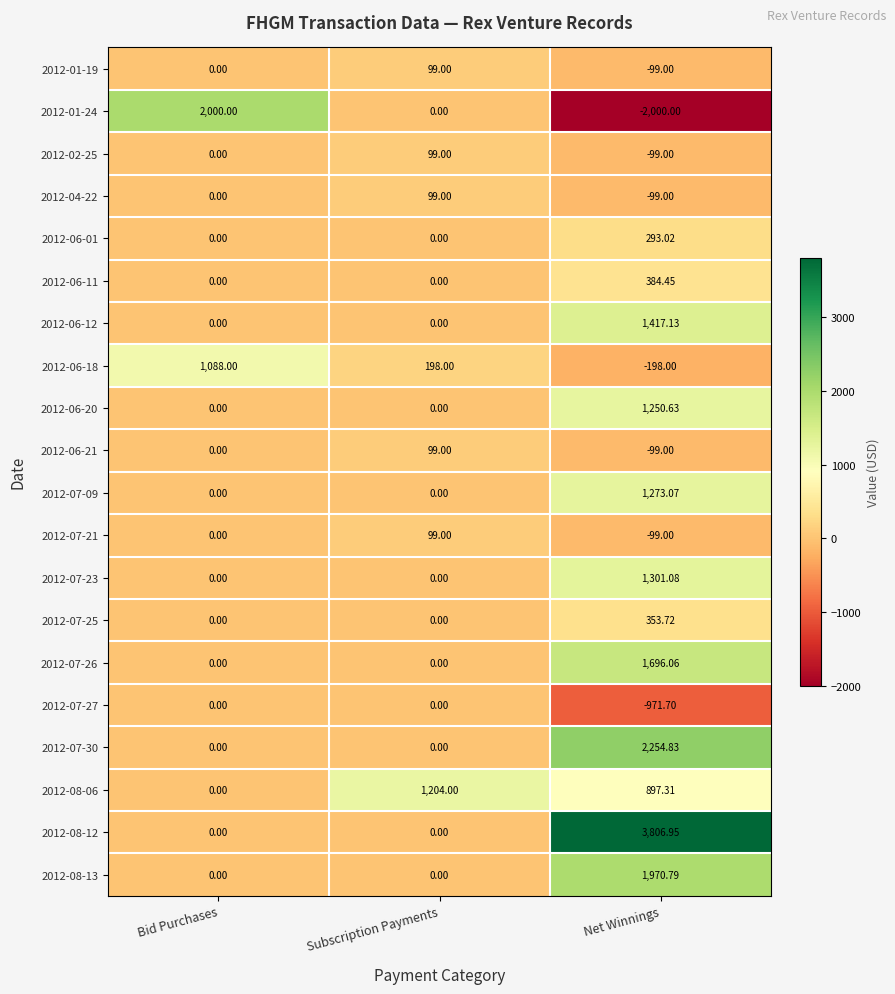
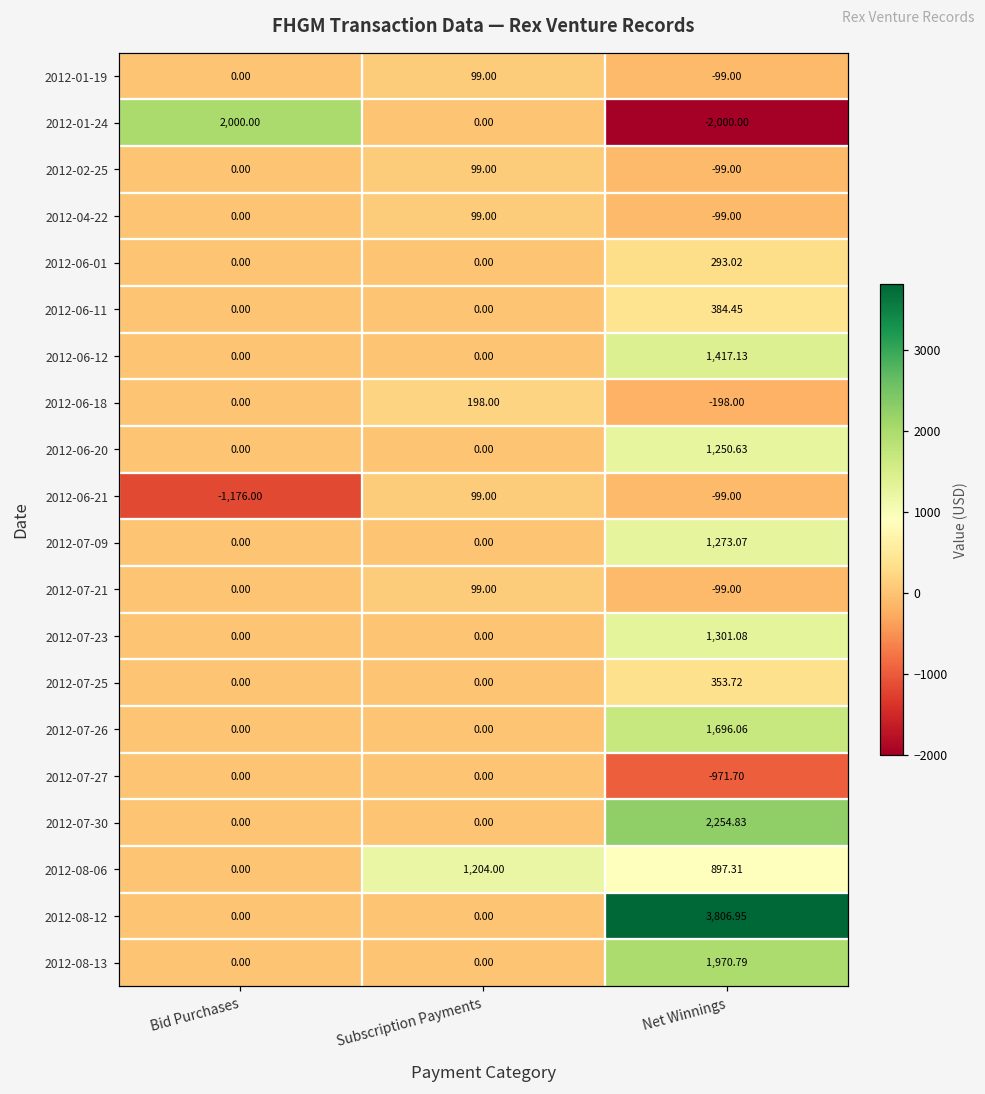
2012-06-18, Bid Purchases: 1,088.00 -> 0.00
2012-06-21, Bid Purchases: 0.00 -> -1,176.00
